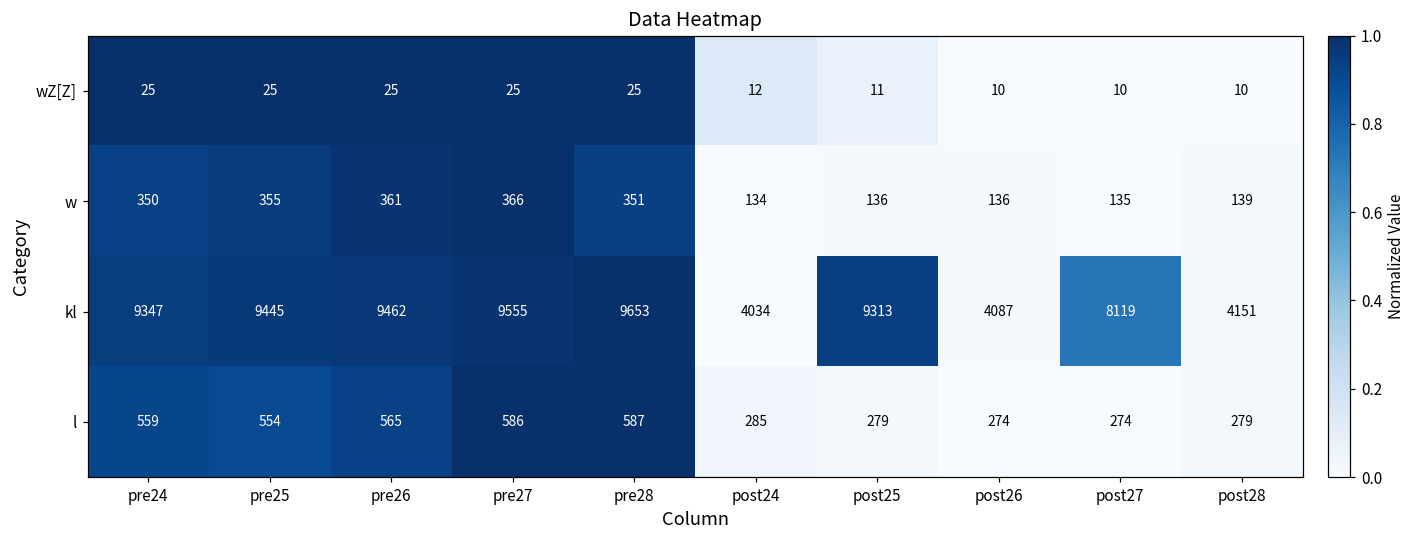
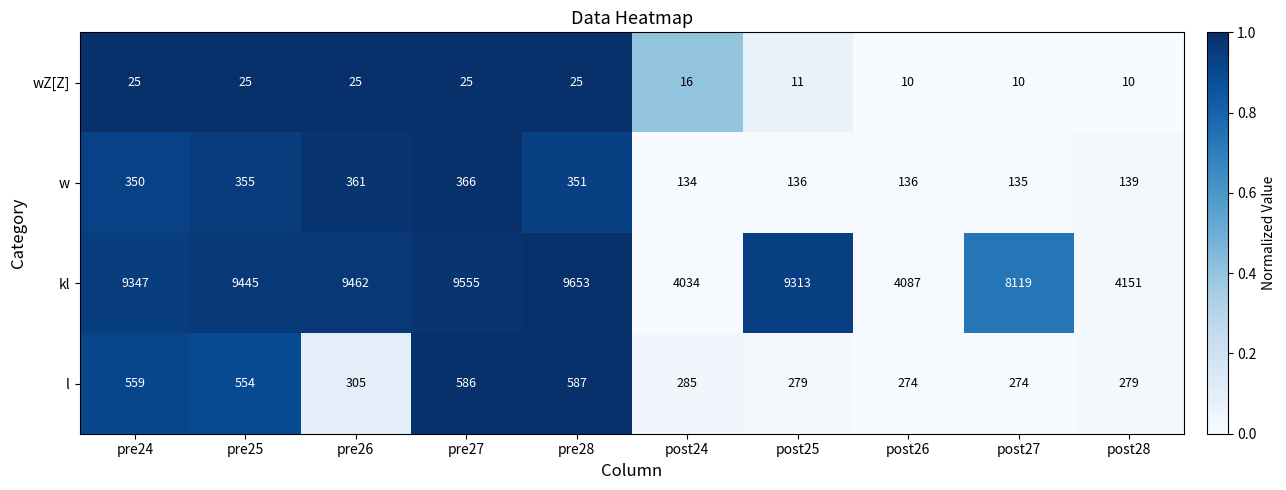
wZ[Z], post24: 12 -> 16
l, pre26: 565 -> 305
